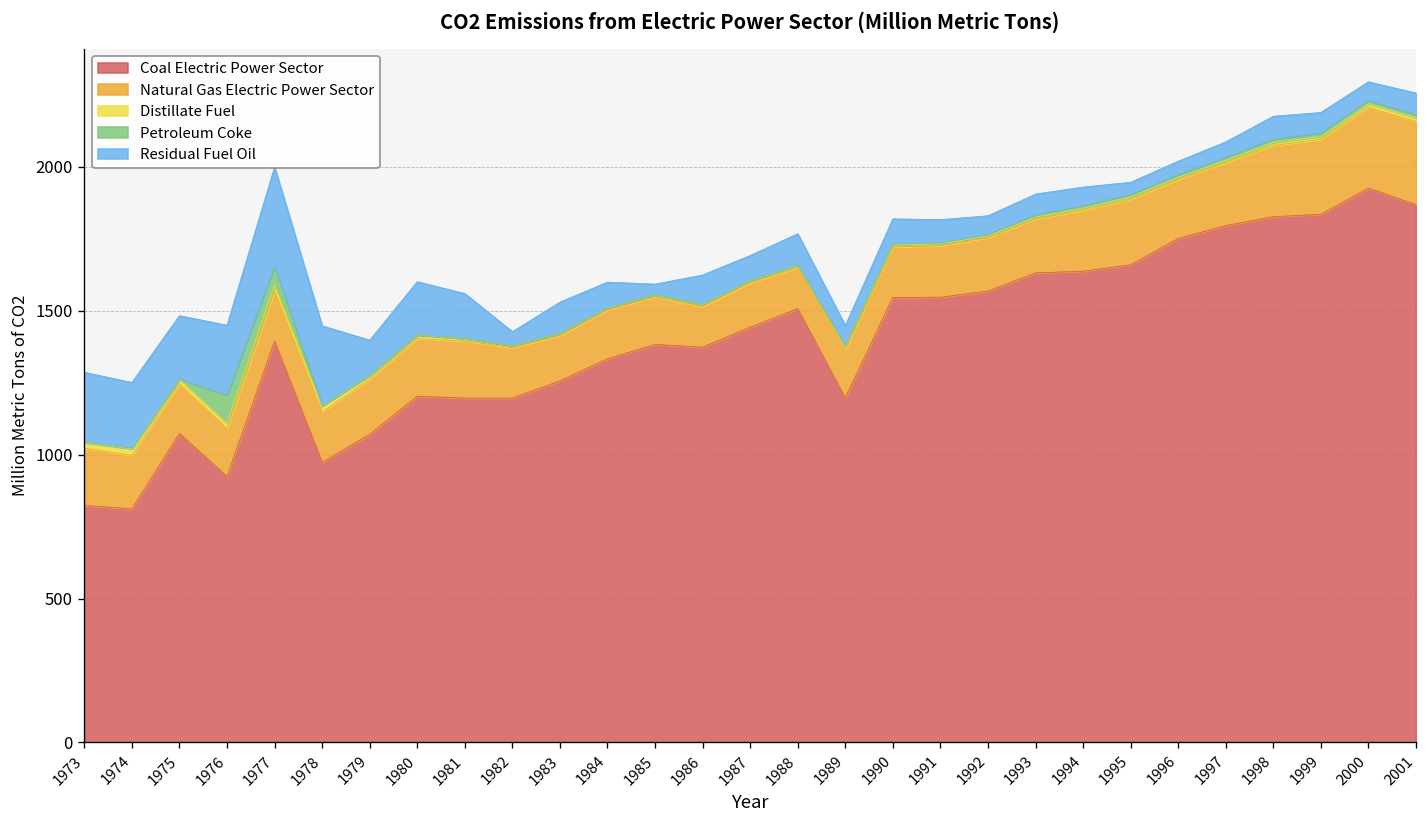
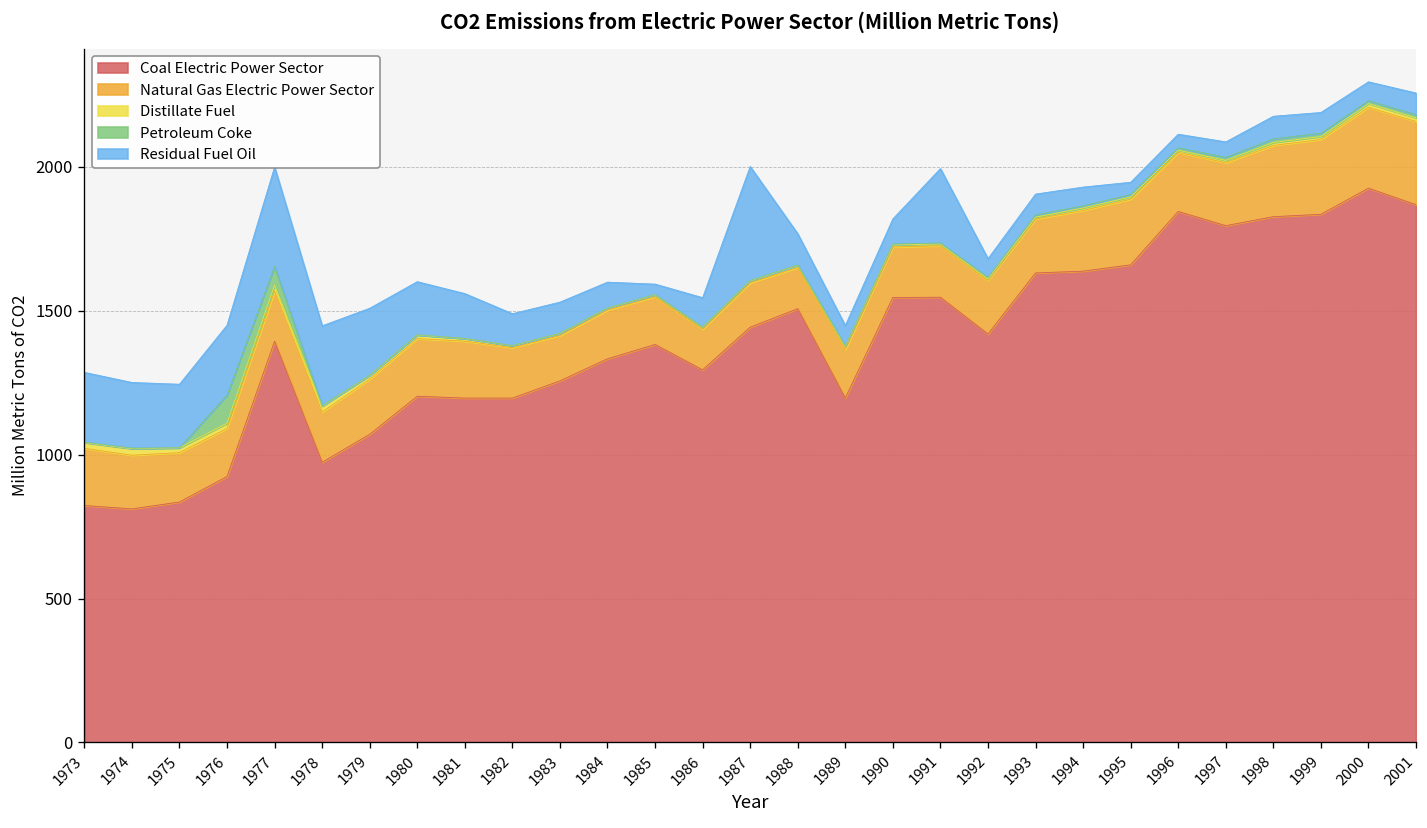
Coal Electric Power Sector, 1975: 1070 -> 840
Residual Fuel Oil, 1979: 120 -> 230
Residual Fuel Oil, 1982: 50 -> 110
Coal Electric Power Sector, 1986: 1370 -> 1290
Residual Fuel Oil, 1987: 90 -> 400
Residual Fuel Oil, 1991: 80 -> 260
Coal Electric Power Sector, 1992: 1570 -> 1420
Coal Electric Power Sector, 1996: 1750 -> 1850
